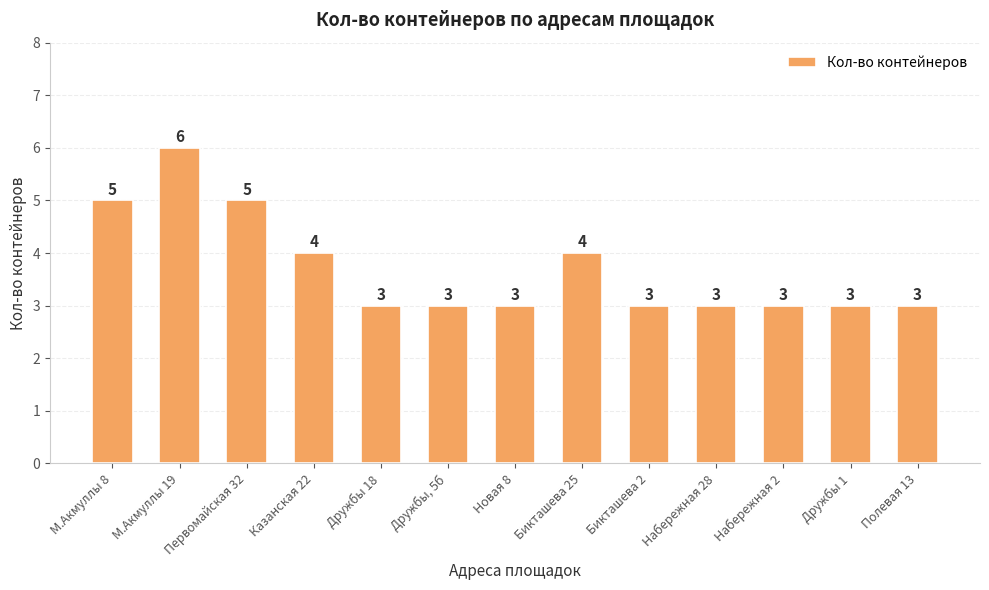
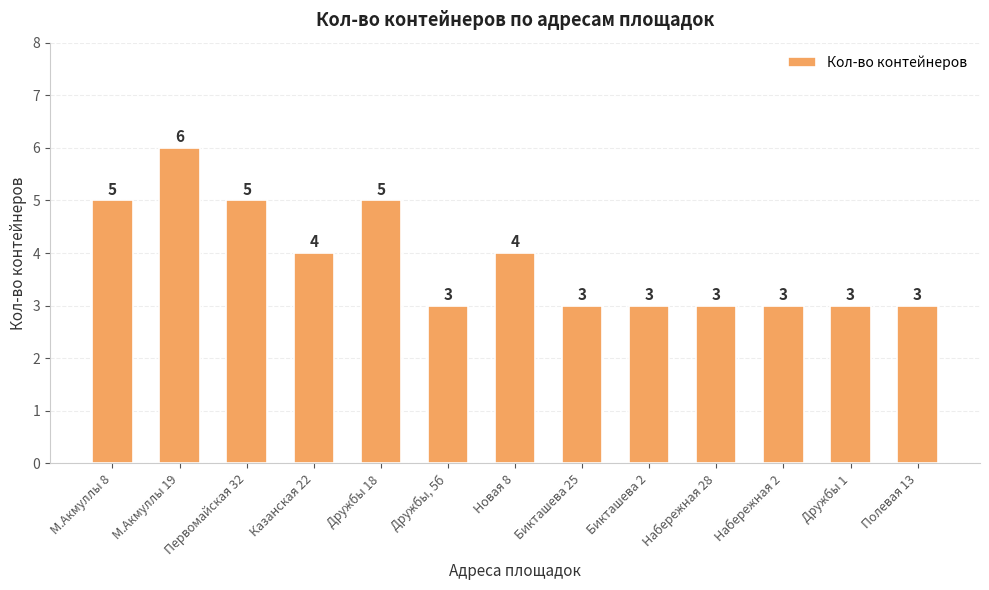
Дружбы 18: 3 -> 5
Новая 8: 3 -> 4
Бикташева 25: 4 -> 3
